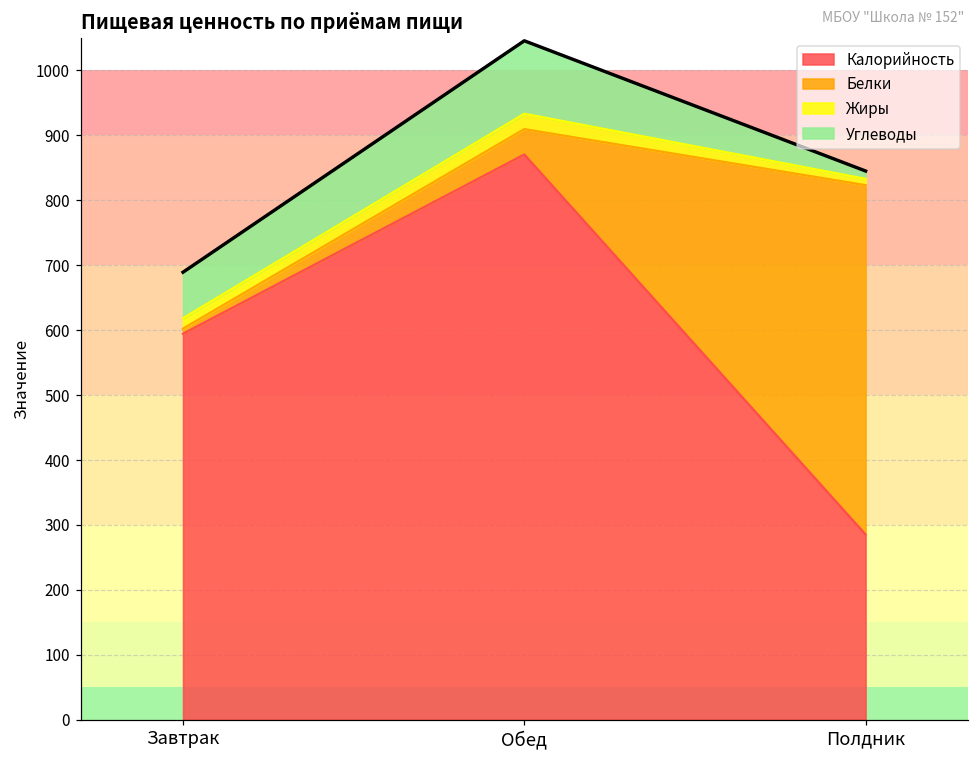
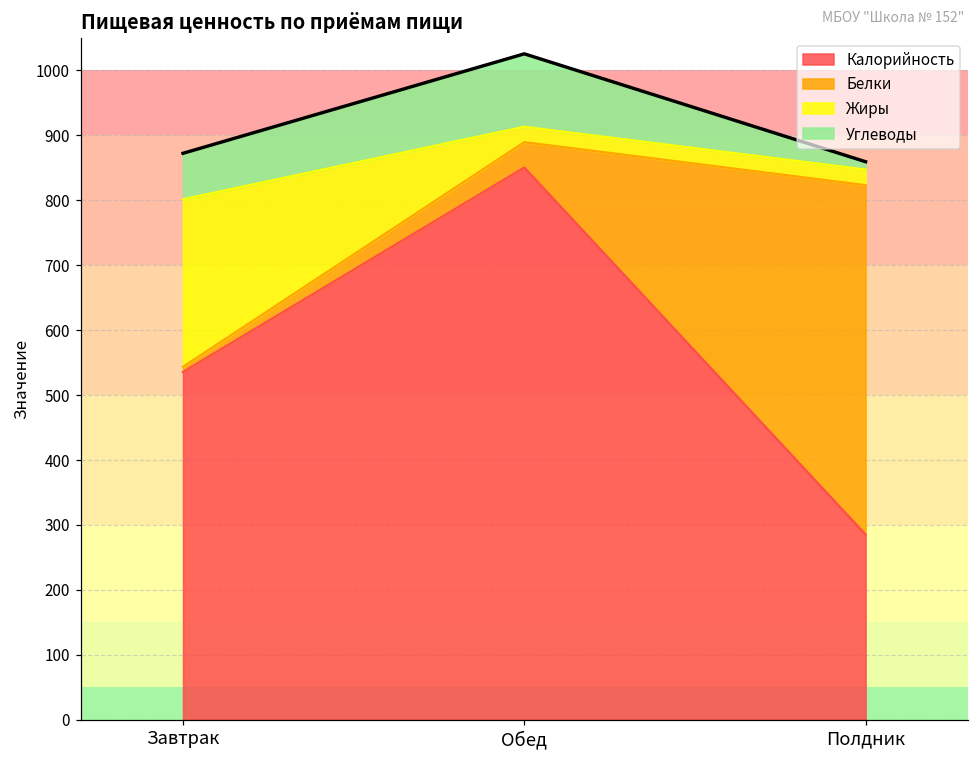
Калорийность, Завтрак: 590 -> 540
Жиры, Завтрак: 20 -> 260
Калорийность, Обед: 870 -> 850
Жиры, Полдник: 10 -> 20
